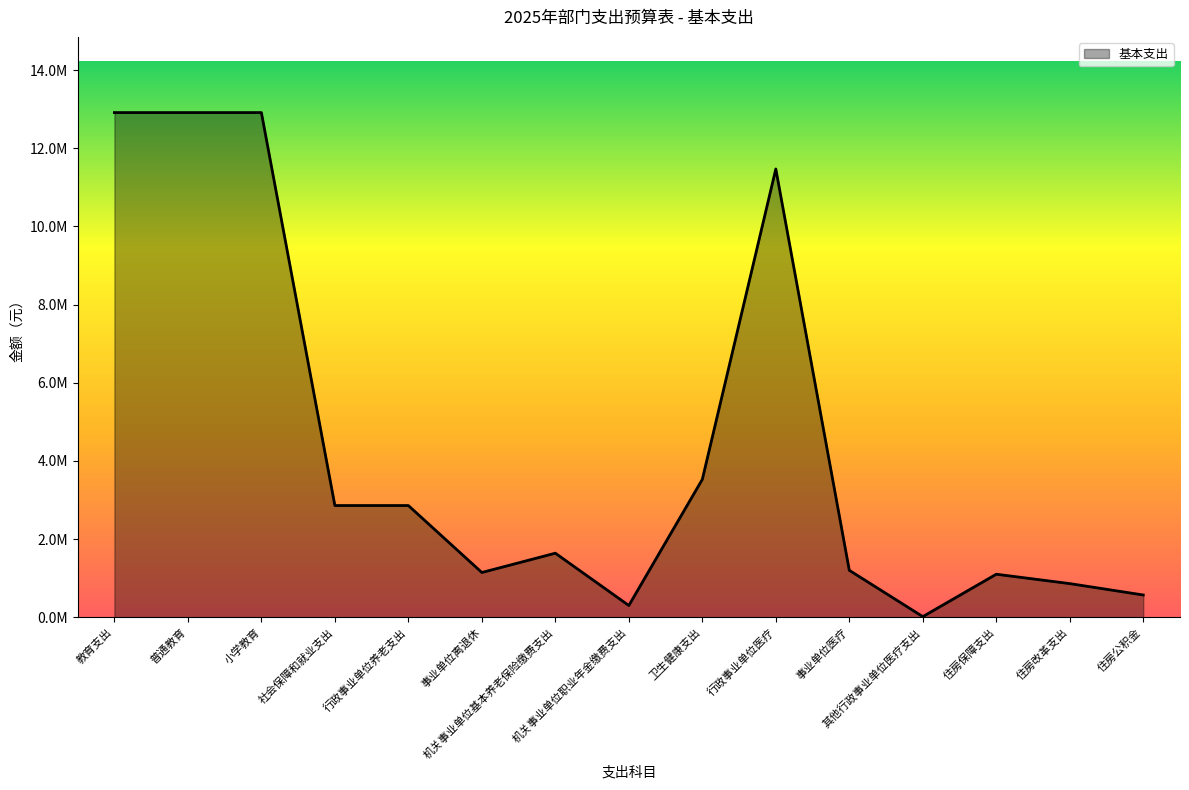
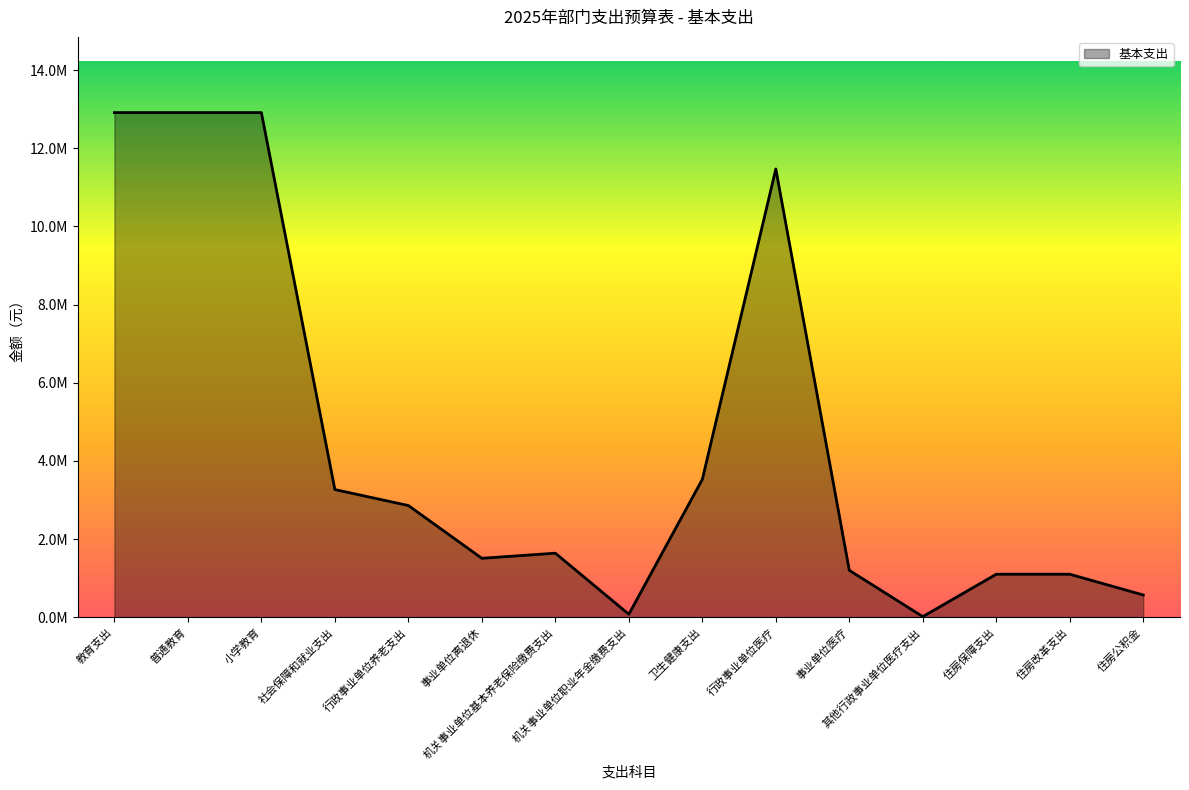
社会保障和就业支出: 2900000 -> 3300000
事业单位离退休: 1100000 -> 1500000
机关事业单位职业年金缴费支出: 300000 -> 100000
住房改革支出: 900000 -> 1100000
